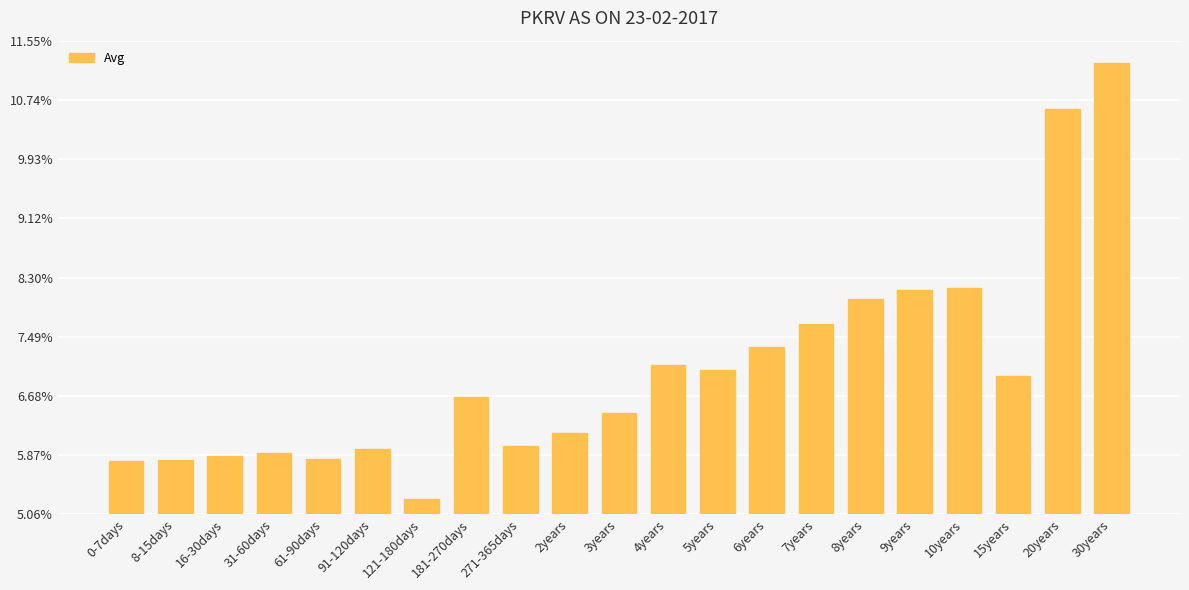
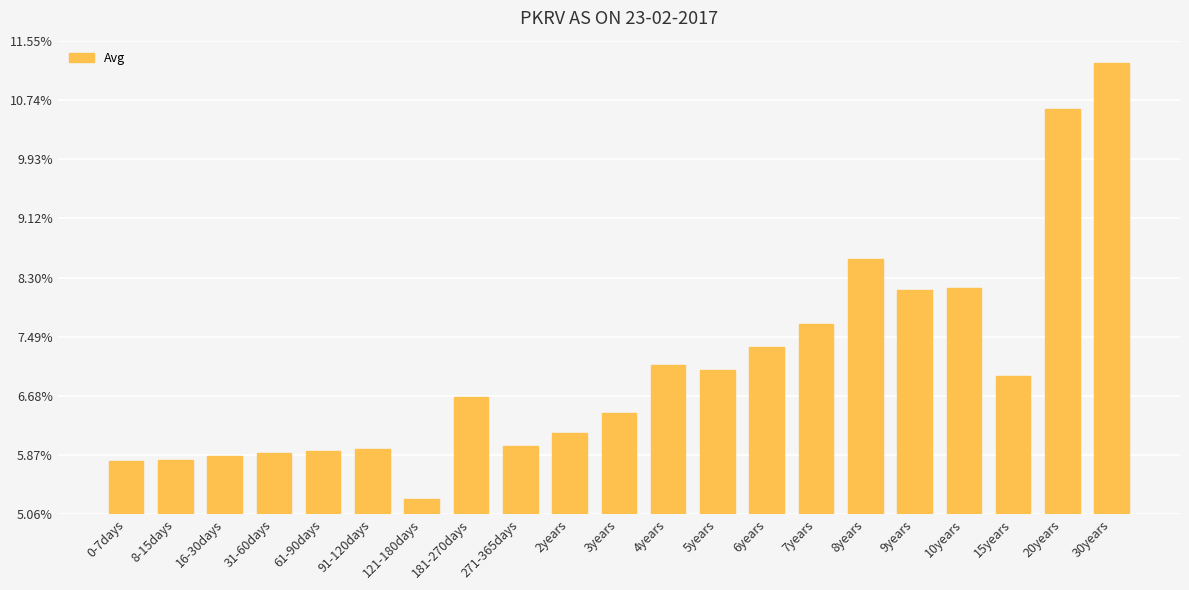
61-90days: 5.8% -> 5.9%
8years: 8.0% -> 8.6%
